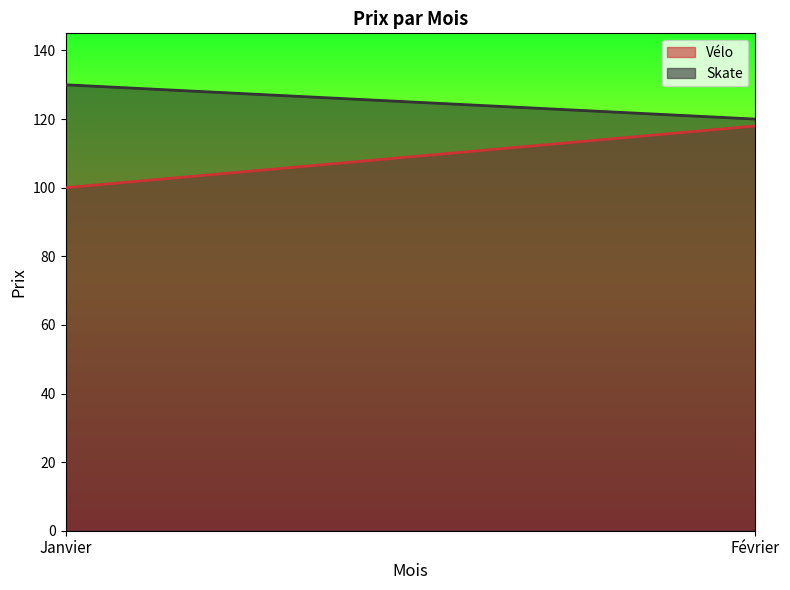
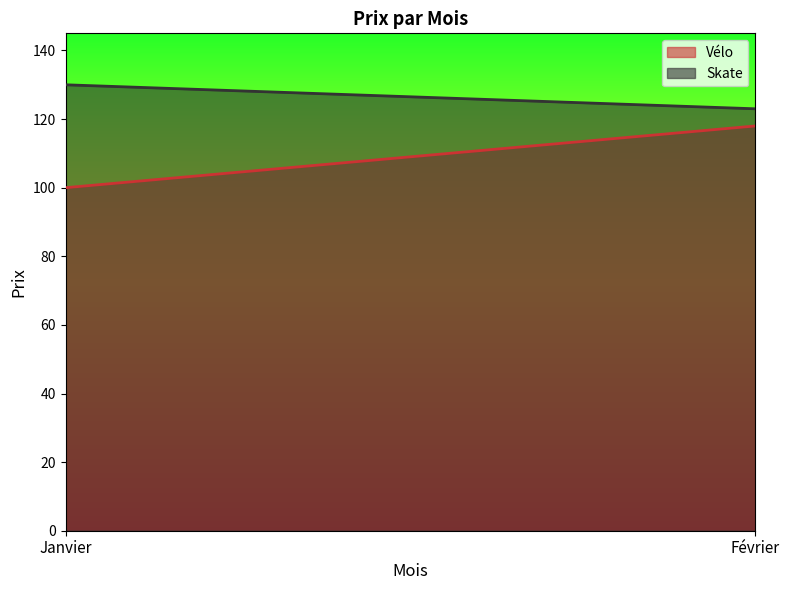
Skate, Février: 120 -> 123
